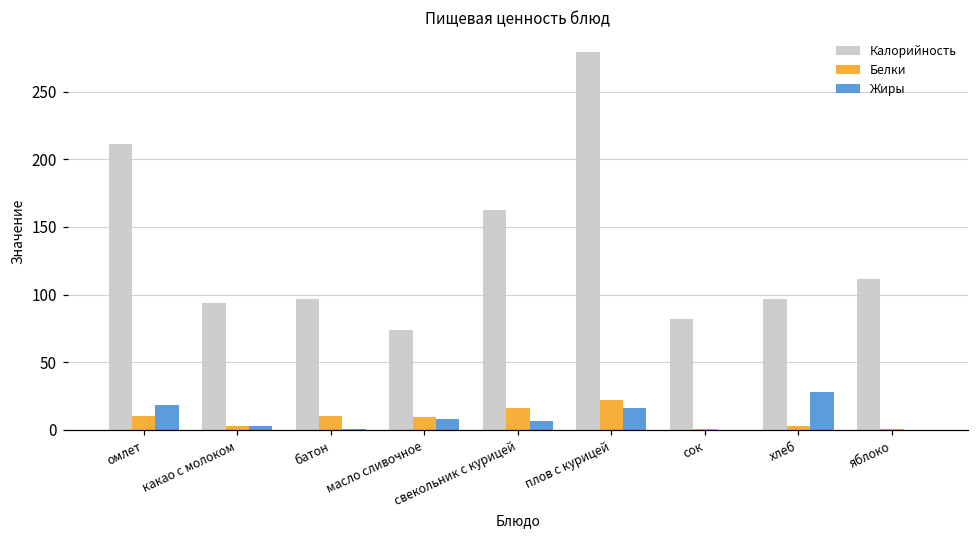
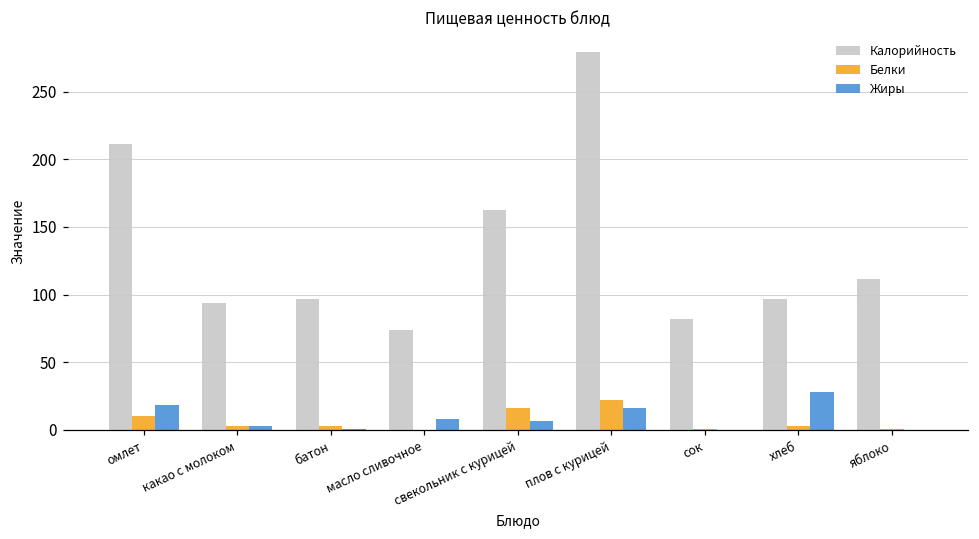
Белки, батон: 10 -> 3
Белки, масло сливочное: 9 -> 0
